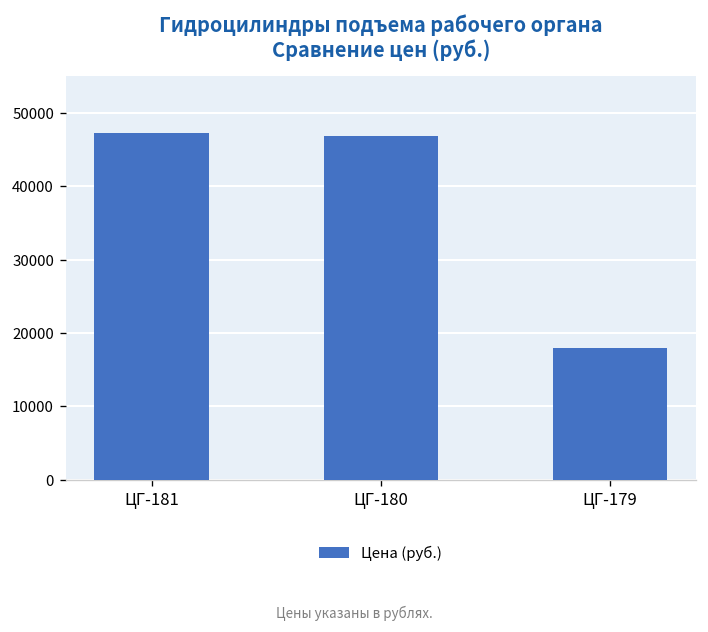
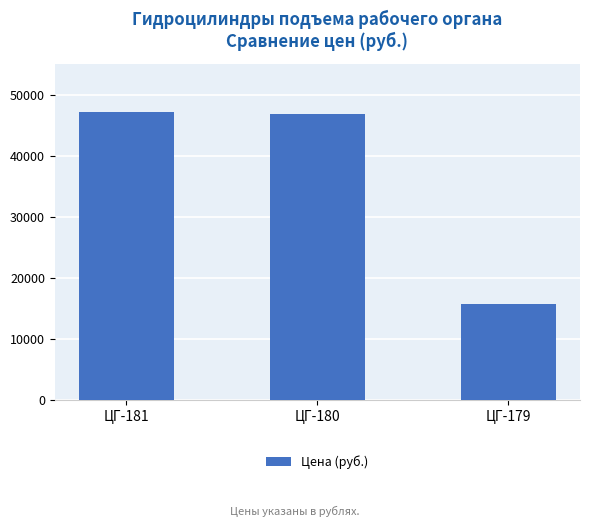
ЦГ-179: 18000 -> 16000
